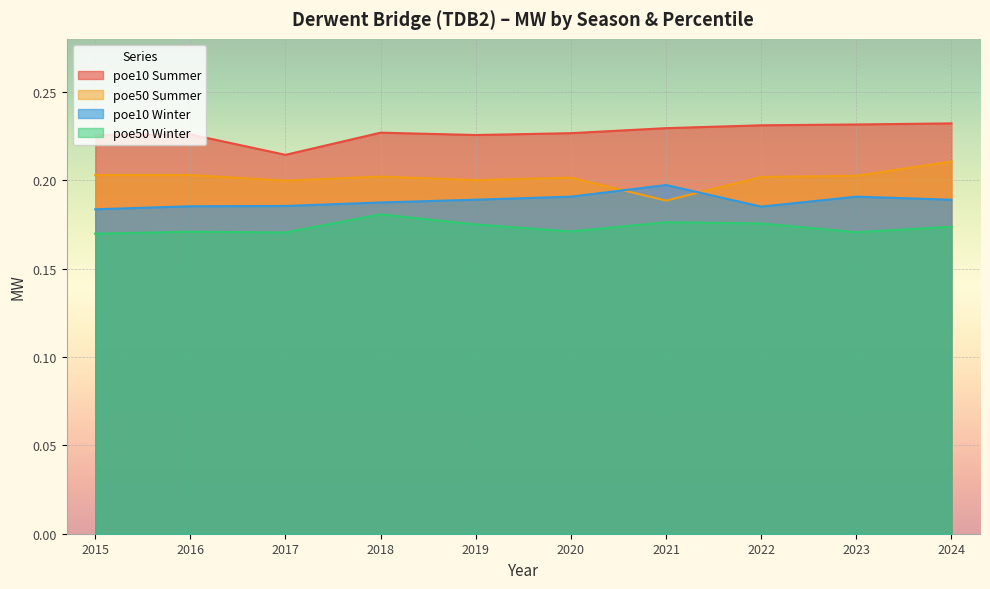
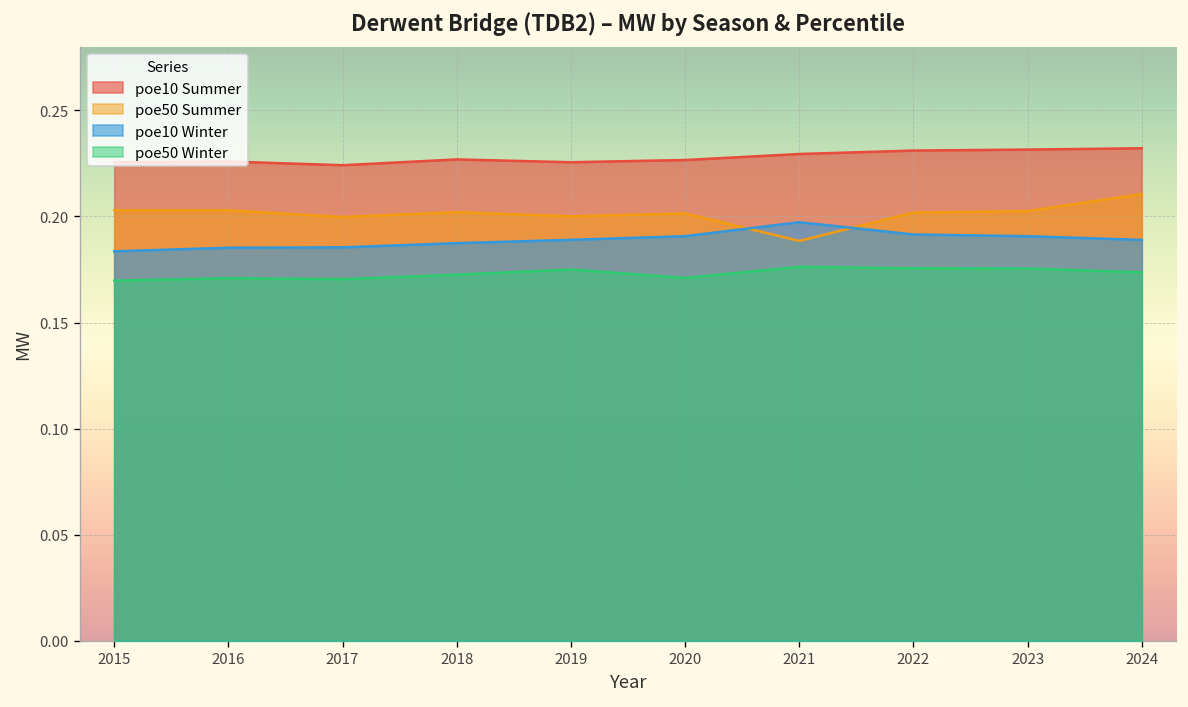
poe10 Summer, 2017: 0.214 -> 0.224
poe50 Winter, 2018: 0.181 -> 0.173
poe10 Winter, 2022: 0.185 -> 0.192
poe50 Winter, 2023: 0.171 -> 0.175
